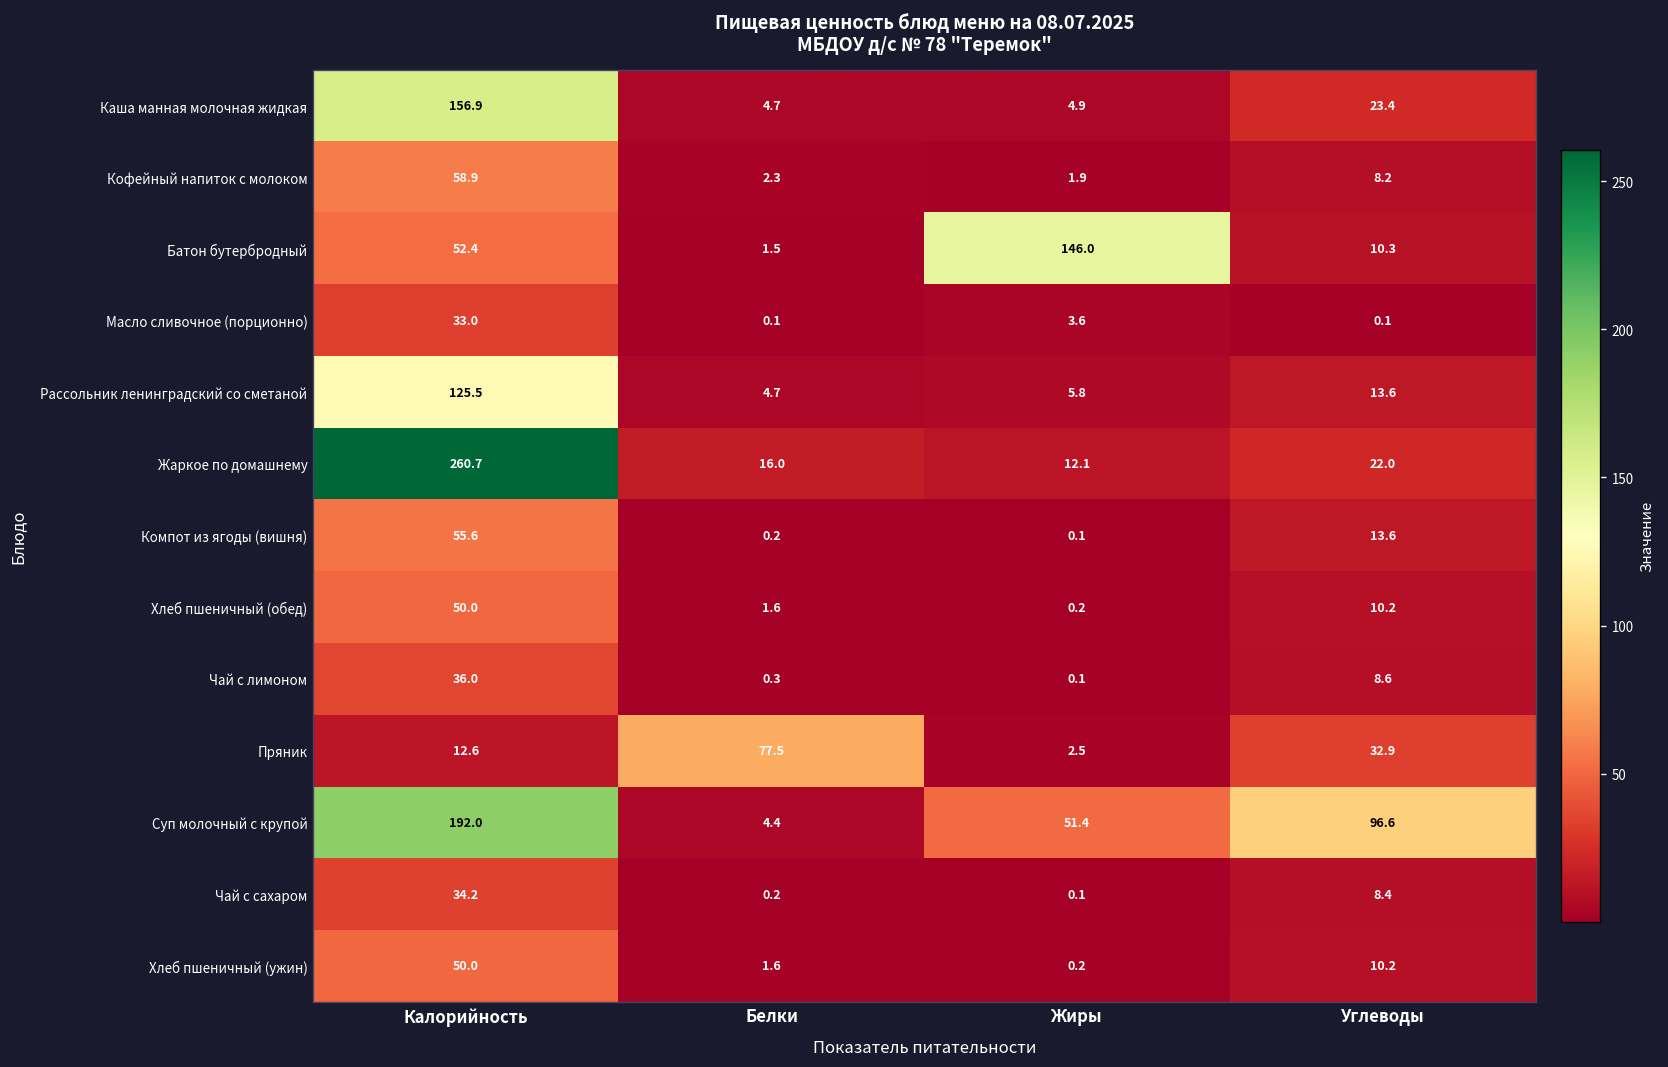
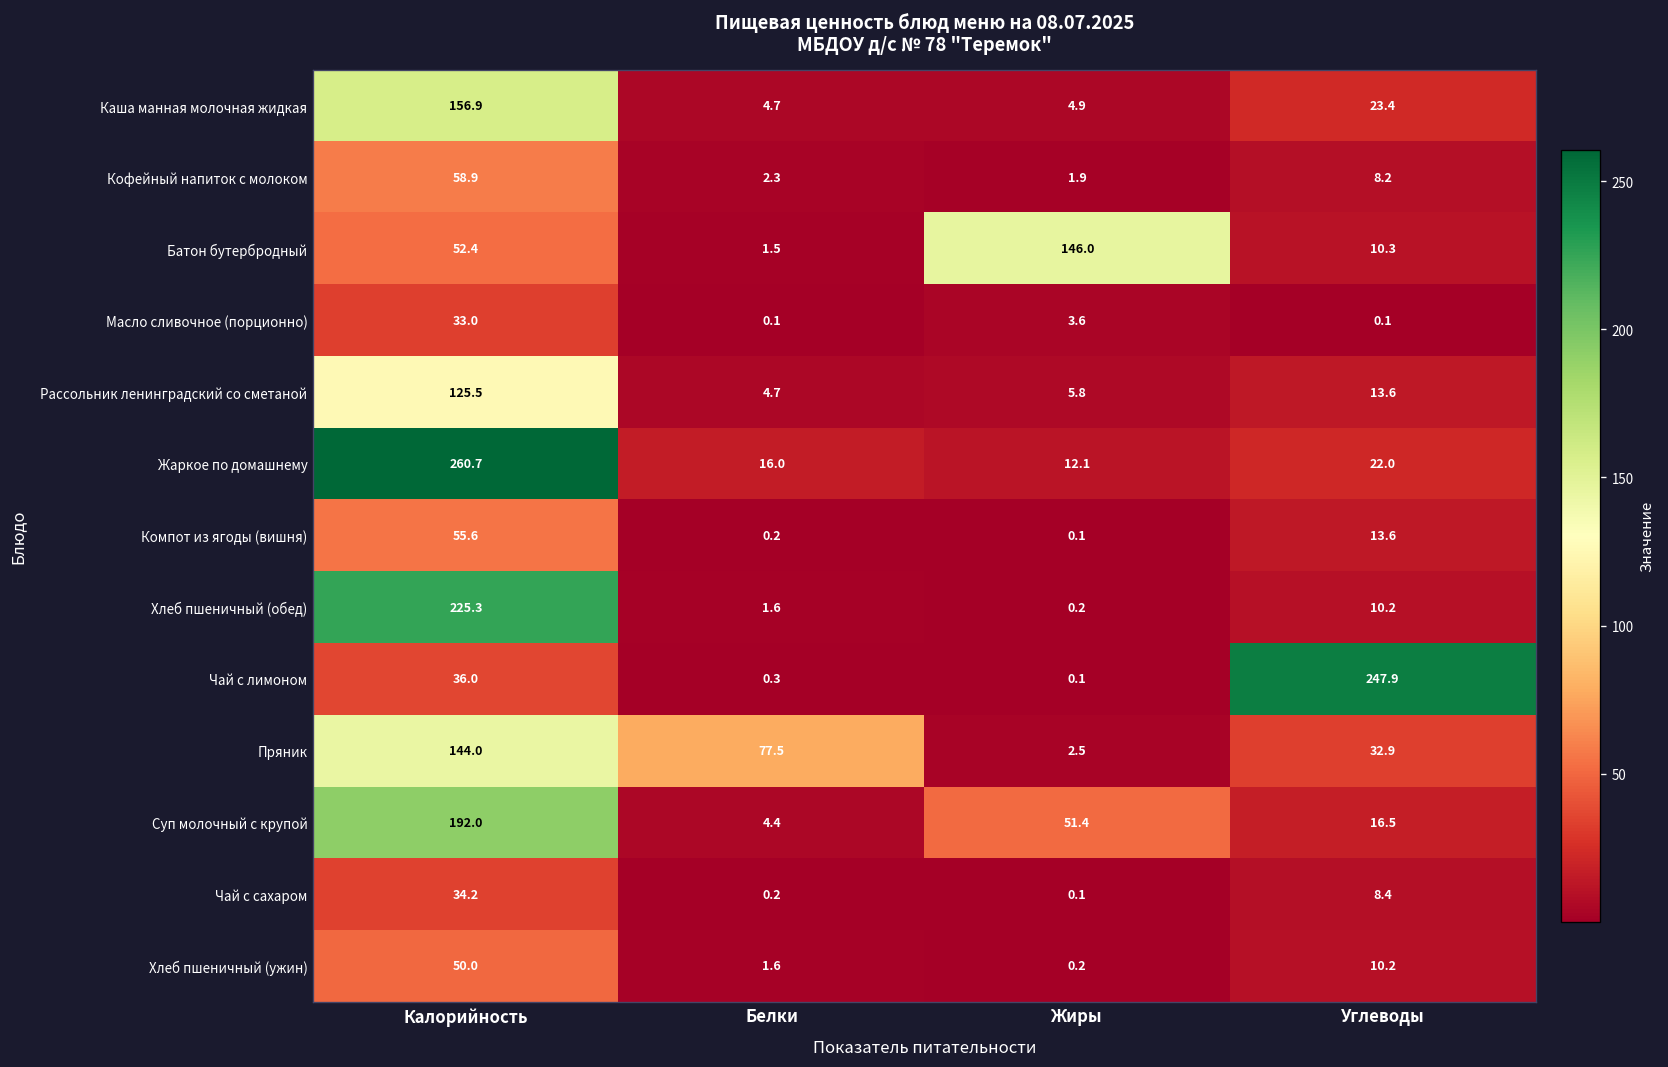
Хлеб пшеничный (обед), Калорийность: 50.0 -> 225.3
Чай с лимоном, Углеводы: 8.6 -> 247.9
Пряник, Калорийность: 12.6 -> 144.0
Суп молочный с крупой, Углеводы: 96.6 -> 16.5
